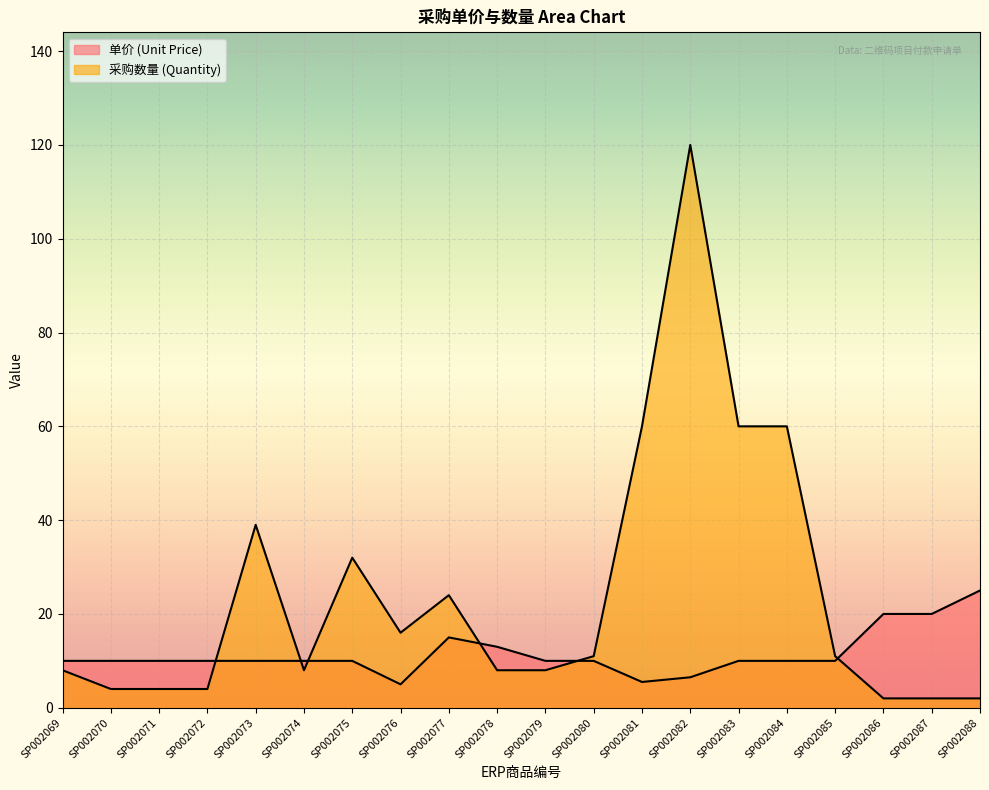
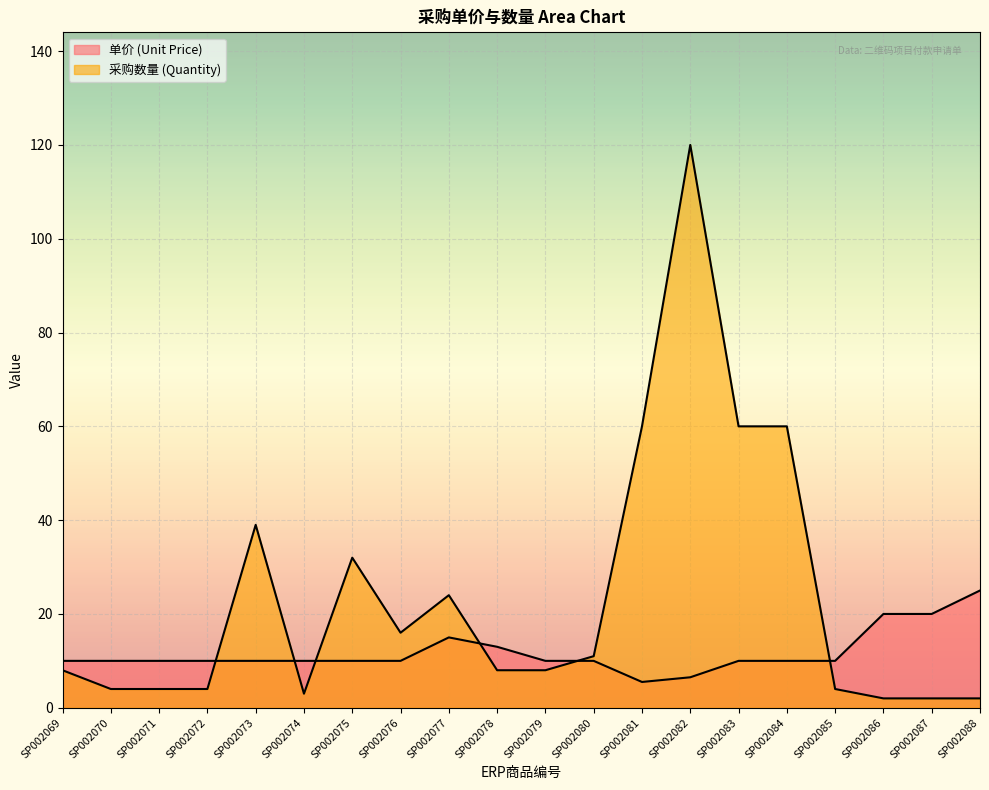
采购数量 (Quantity), SP002074: 8 -> 3
单价 (Unit Price), SP002076: 5 -> 10
采购数量 (Quantity), SP002085: 11 -> 4
